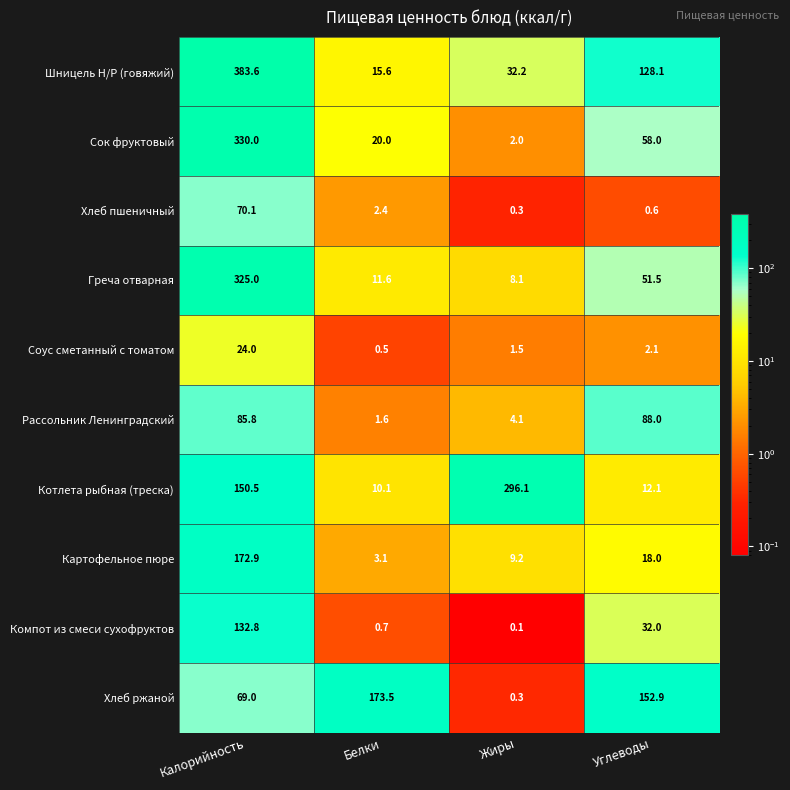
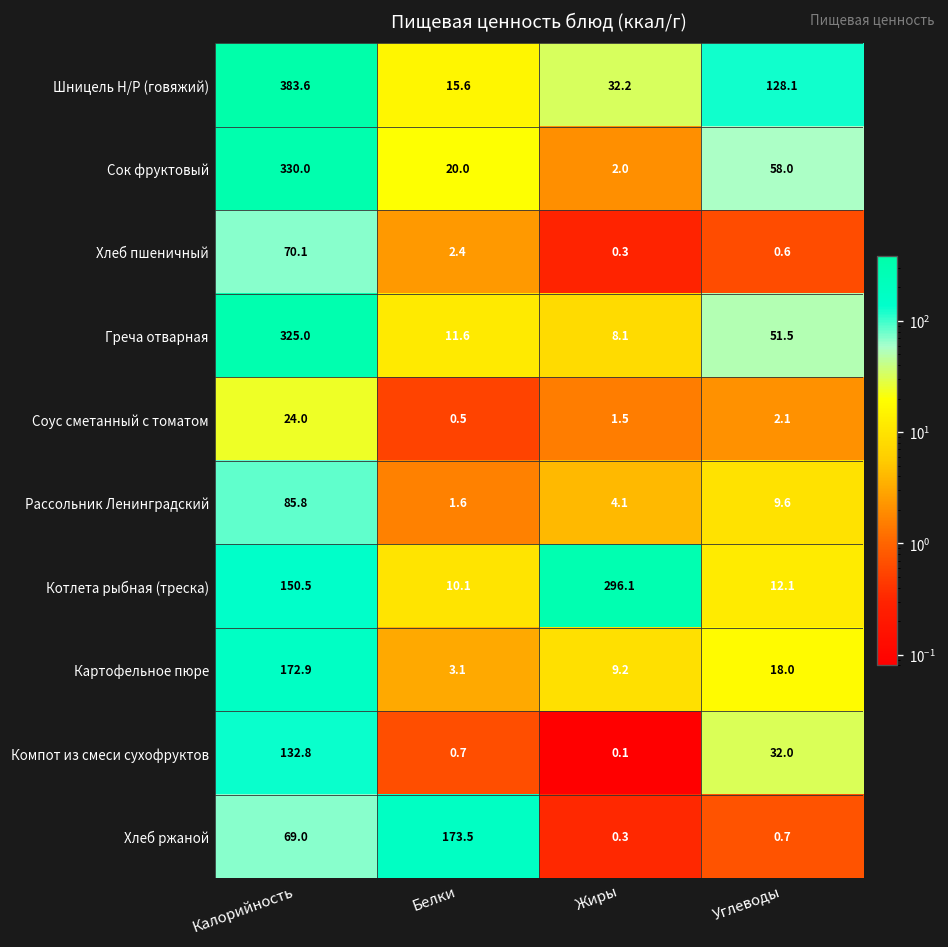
Рассольник Ленинградский, Углеводы: 88.0 -> 9.6
Хлеб ржаной, Углеводы: 152.9 -> 0.7
